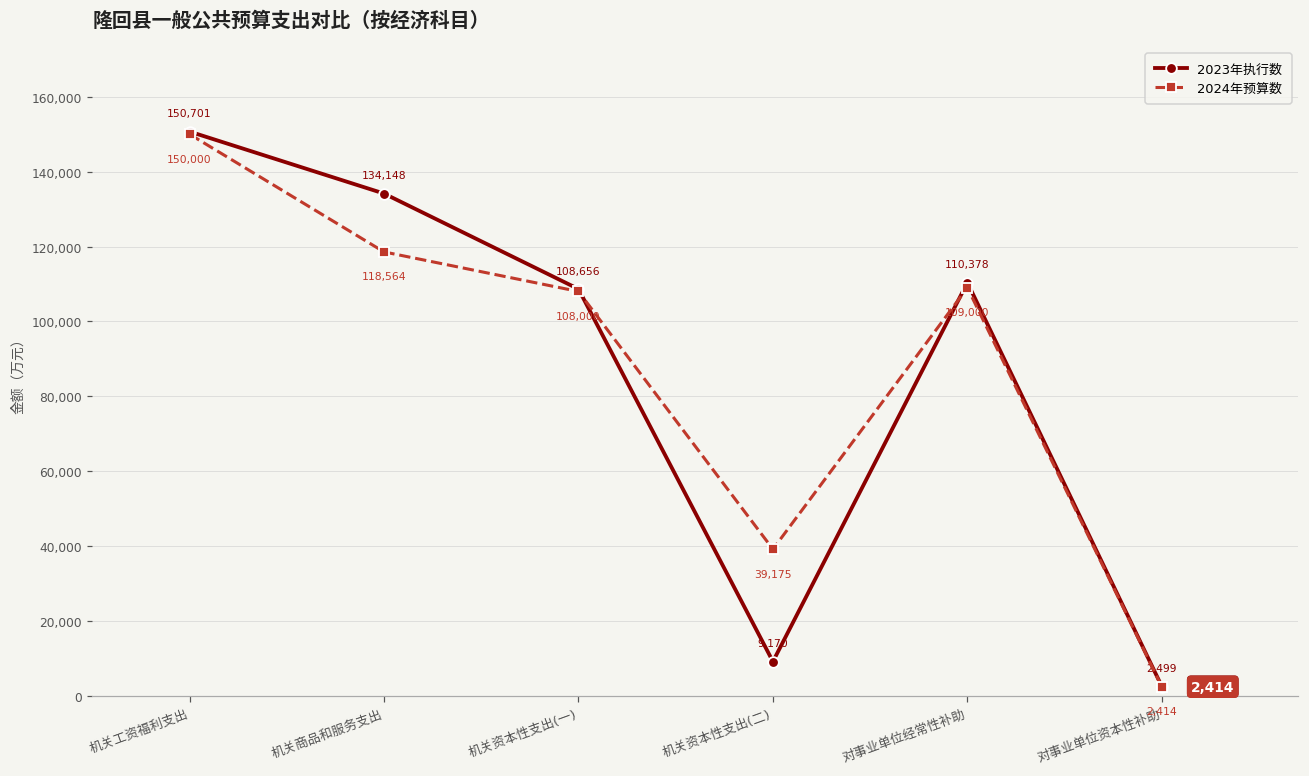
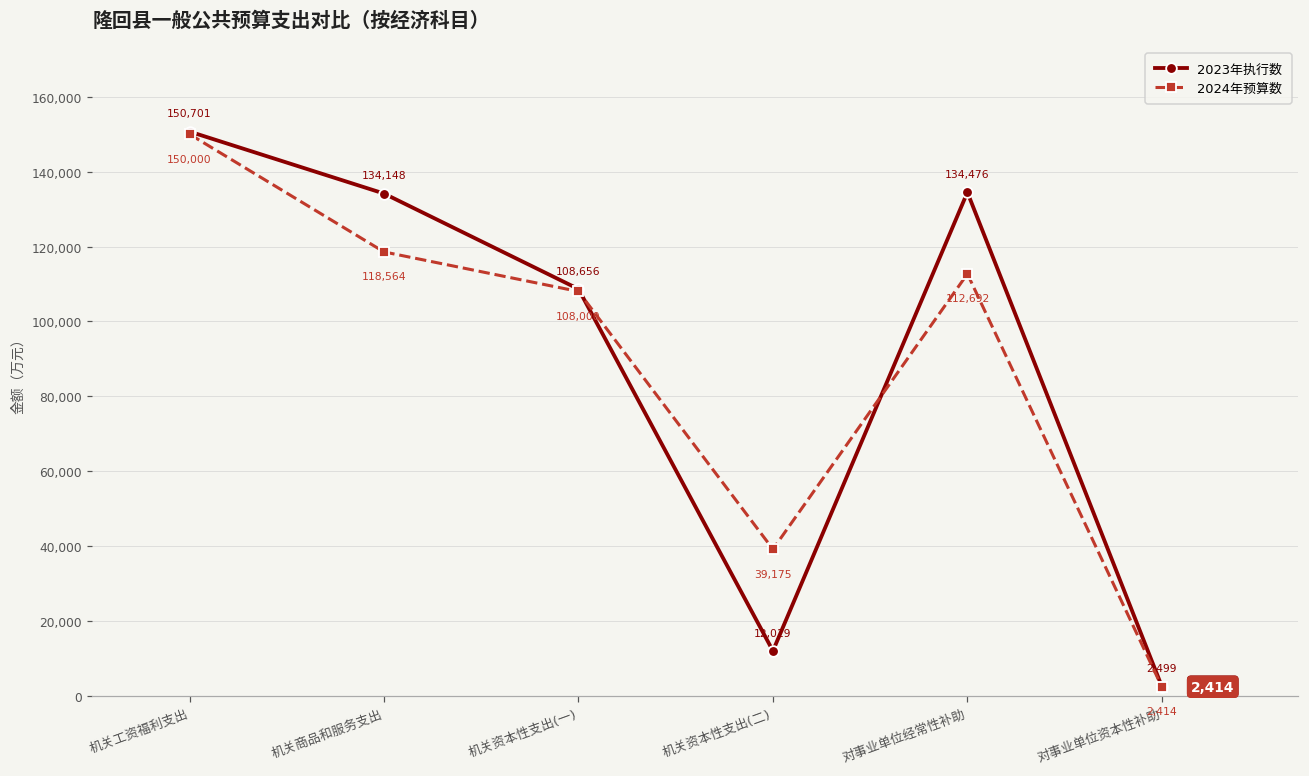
2023年执行数, 机关资本性支出(二): 9,170 -> 12,019
2023年执行数, 对事业单位经常性补助: 110,378 -> 134,476
2024年预算数, 对事业单位经常性补助: 109,000 -> 112,692
